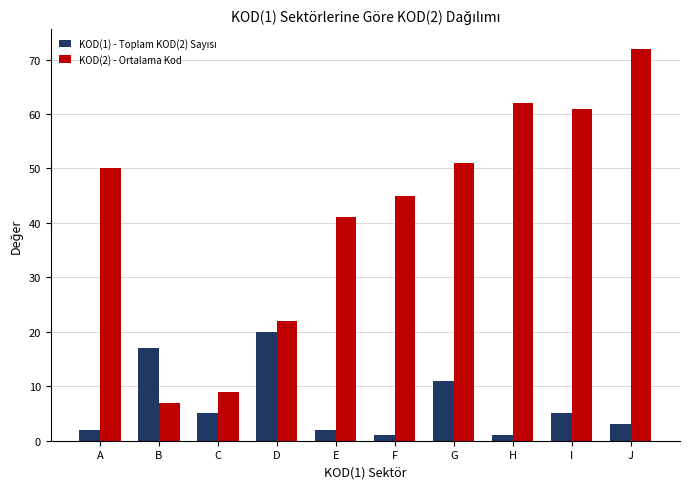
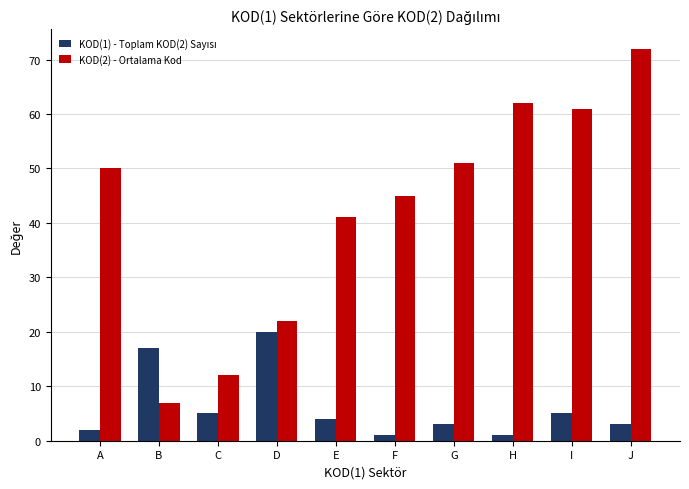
KOD(2) - Ortalama Kod, C: 9 -> 12
KOD(1) - Toplam KOD(2) Sayısı, E: 2 -> 4
KOD(1) - Toplam KOD(2) Sayısı, G: 11 -> 3
